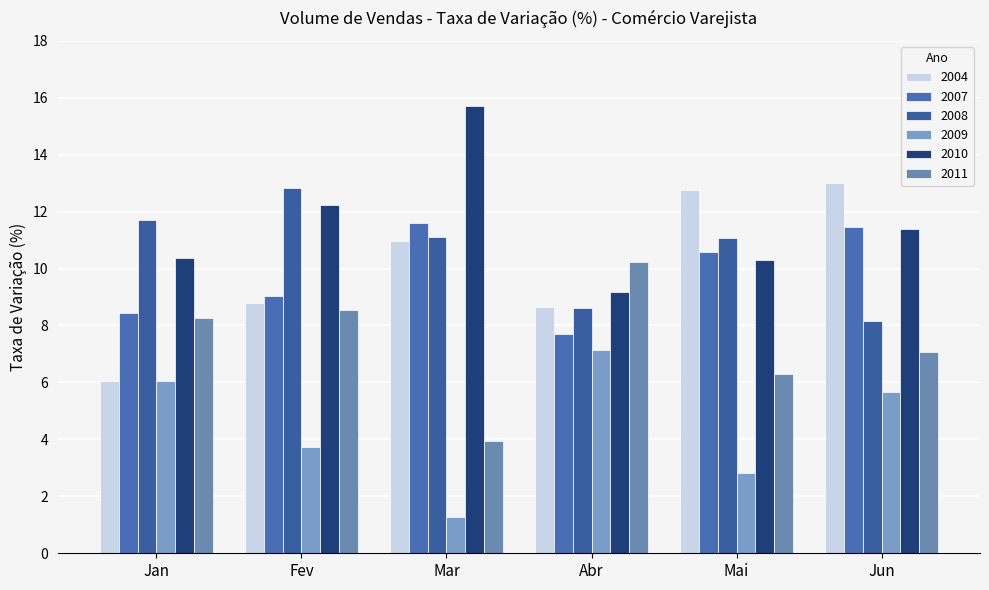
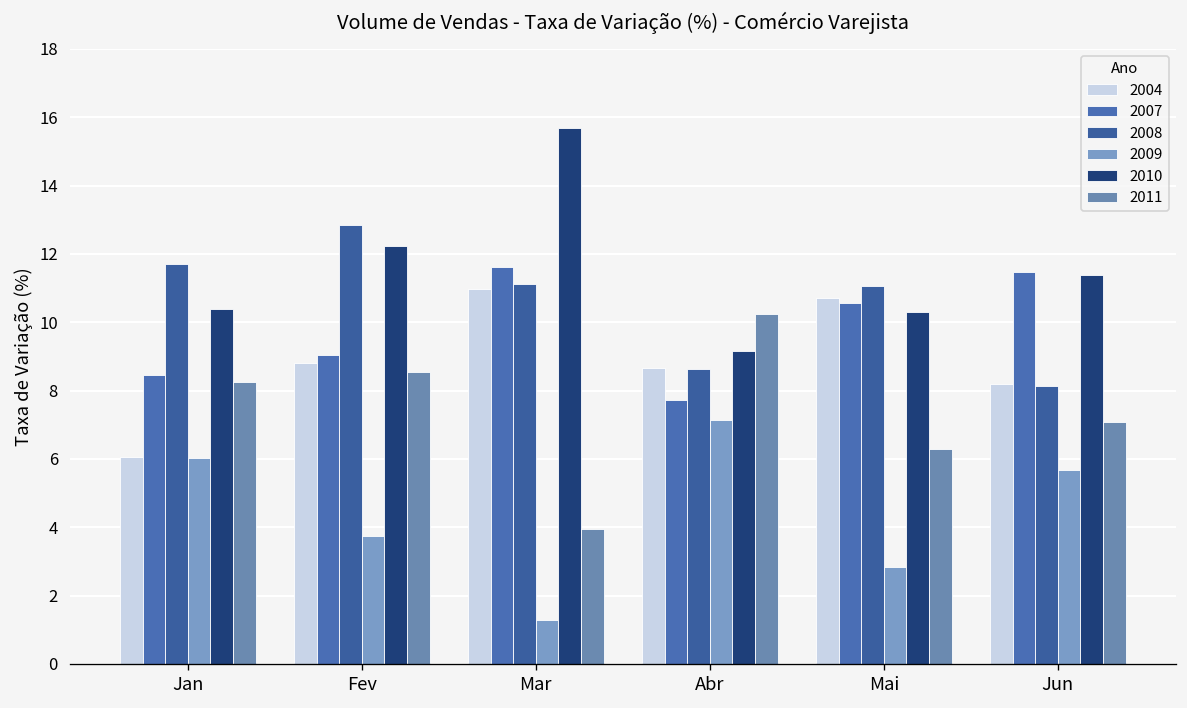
2004, Mai: 12.8 -> 10.7
2004, Jun: 13.0 -> 8.2
